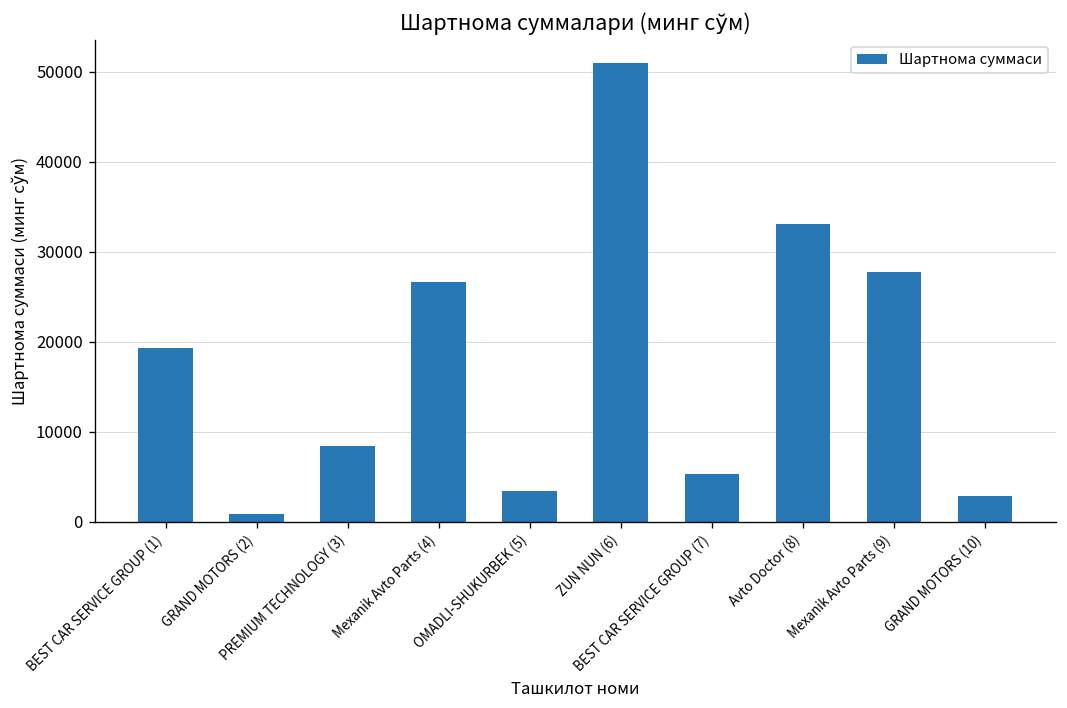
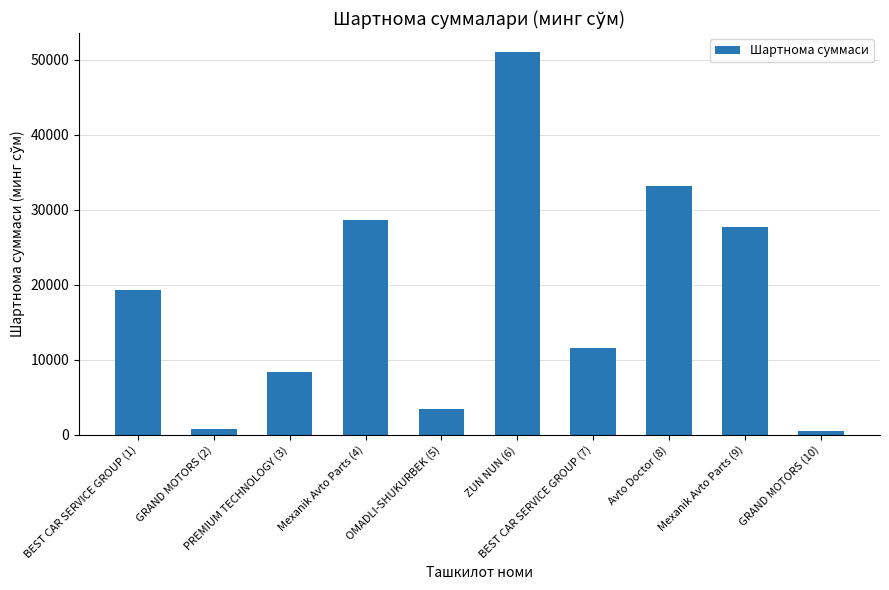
Mexanik Avto Parts (4): 27000 -> 29000
BEST CAR SERVICE GROUP (7): 5000 -> 12000
GRAND MOTORS (10): 3000 -> 1000
